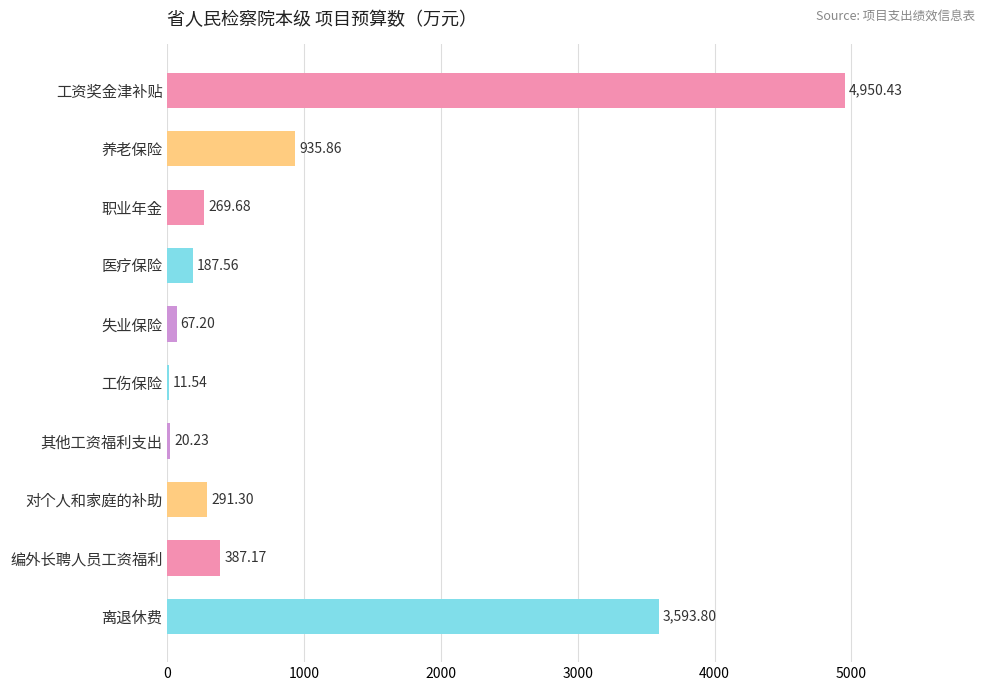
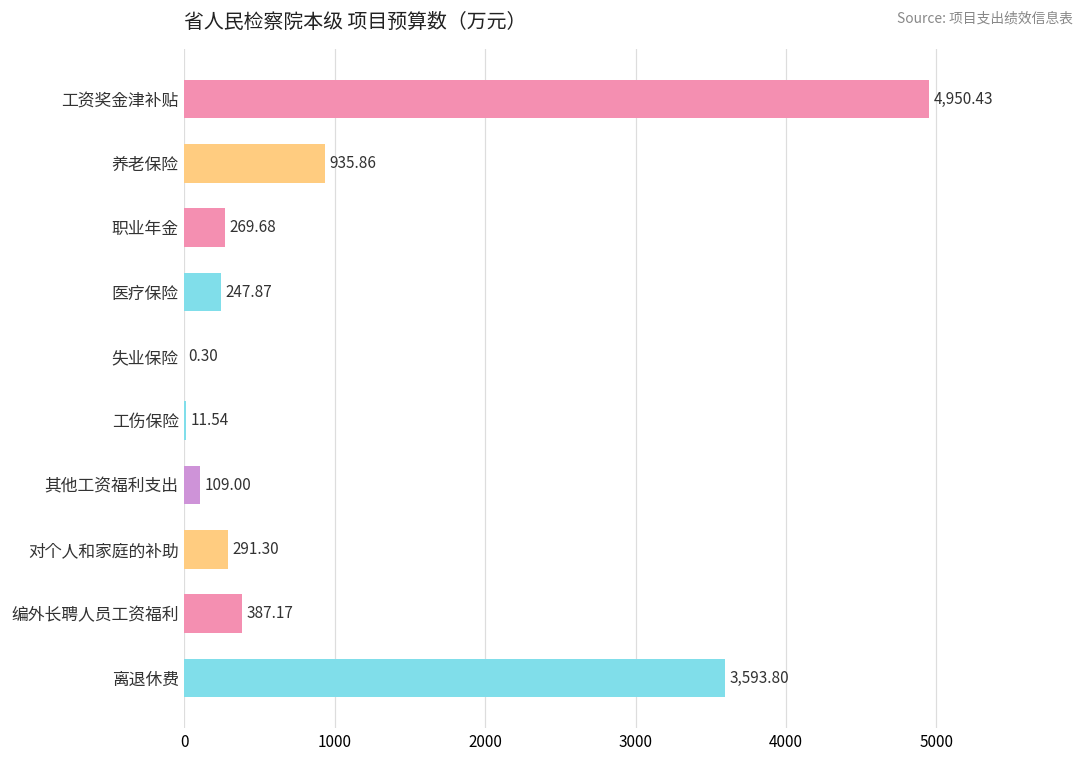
医疗保险: 187.56 -> 247.87
失业保险: 67.20 -> 0.30
其他工资福利支出: 20.23 -> 109.00
